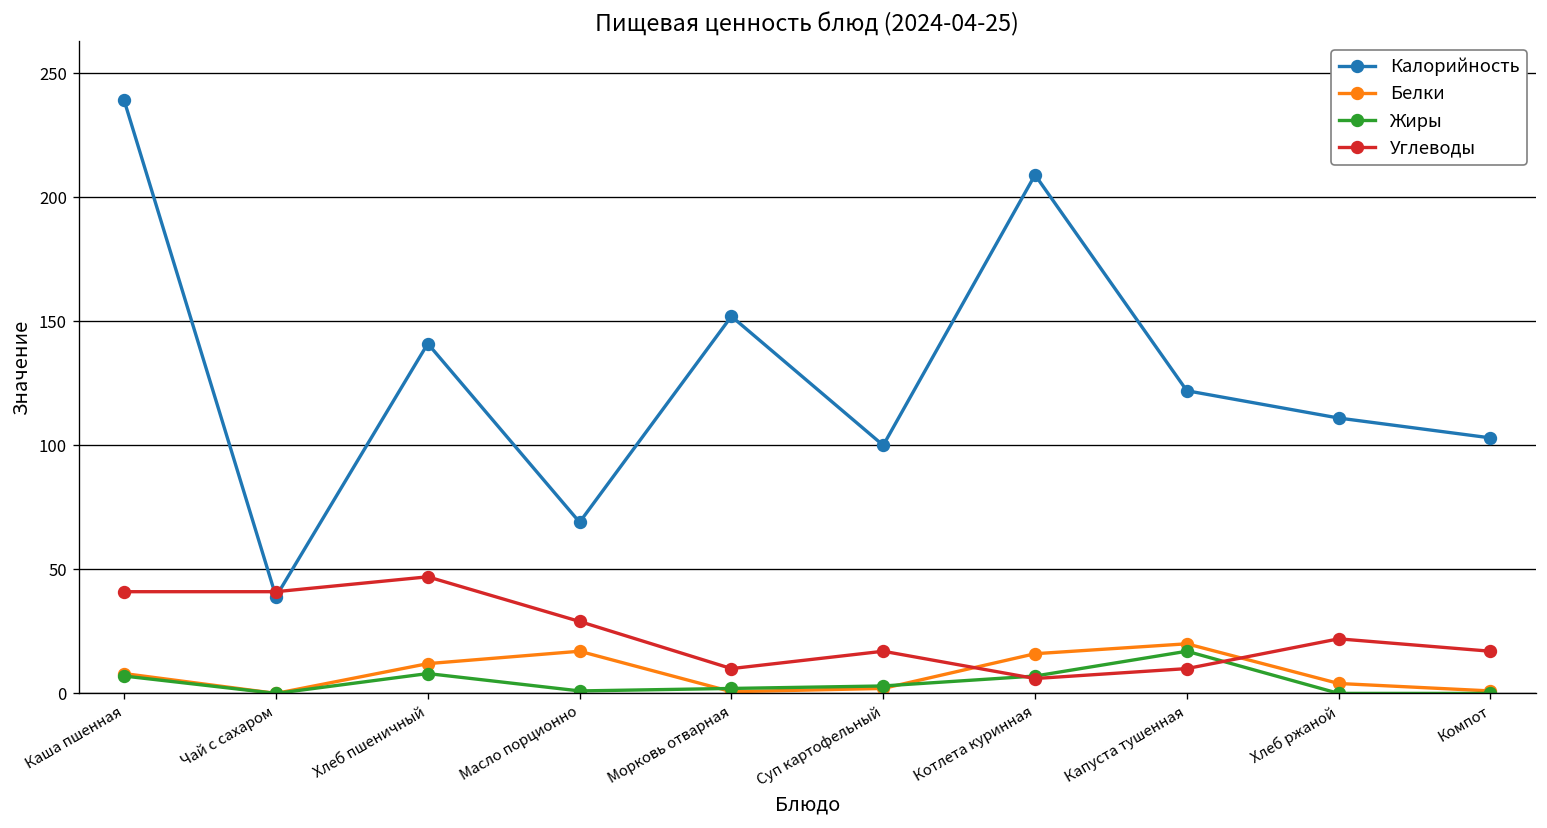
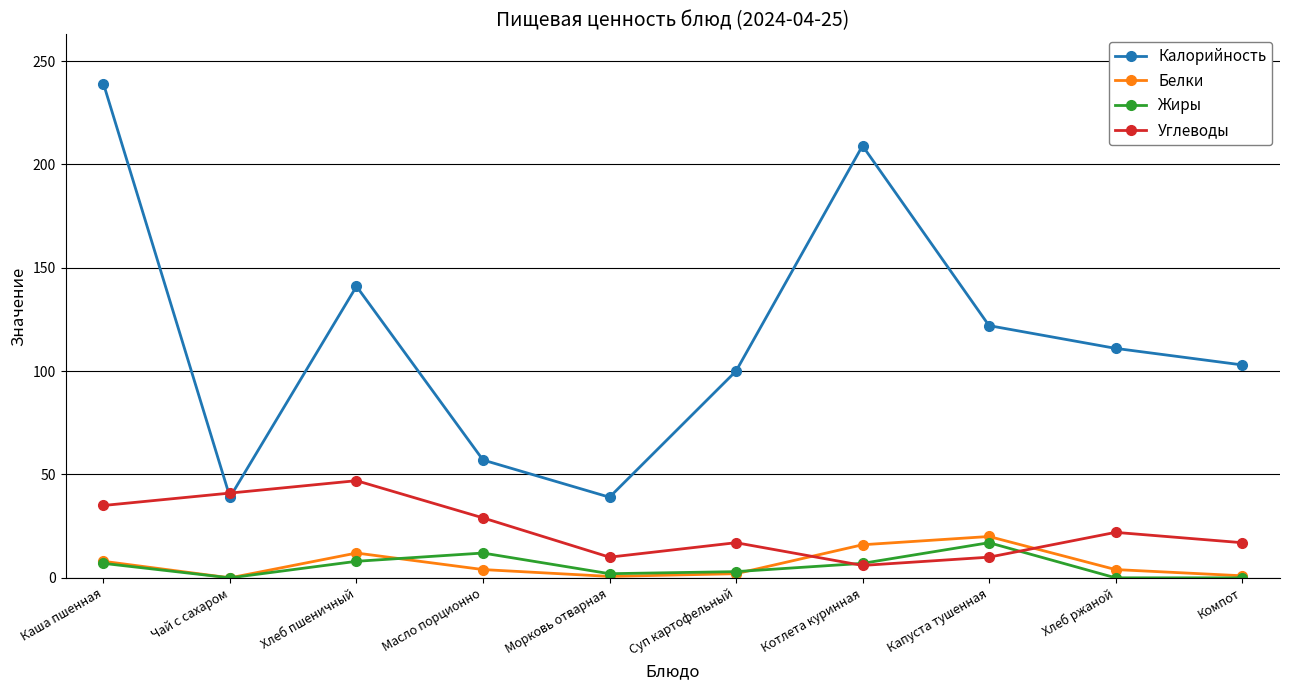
Углеводы, Каша пшенная: 41 -> 35
Калорийность, Масло порционно: 69 -> 57
Белки, Масло порционно: 17 -> 4
Жиры, Масло порционно: 1 -> 12
Калорийность, Морковь отварная: 152 -> 39
